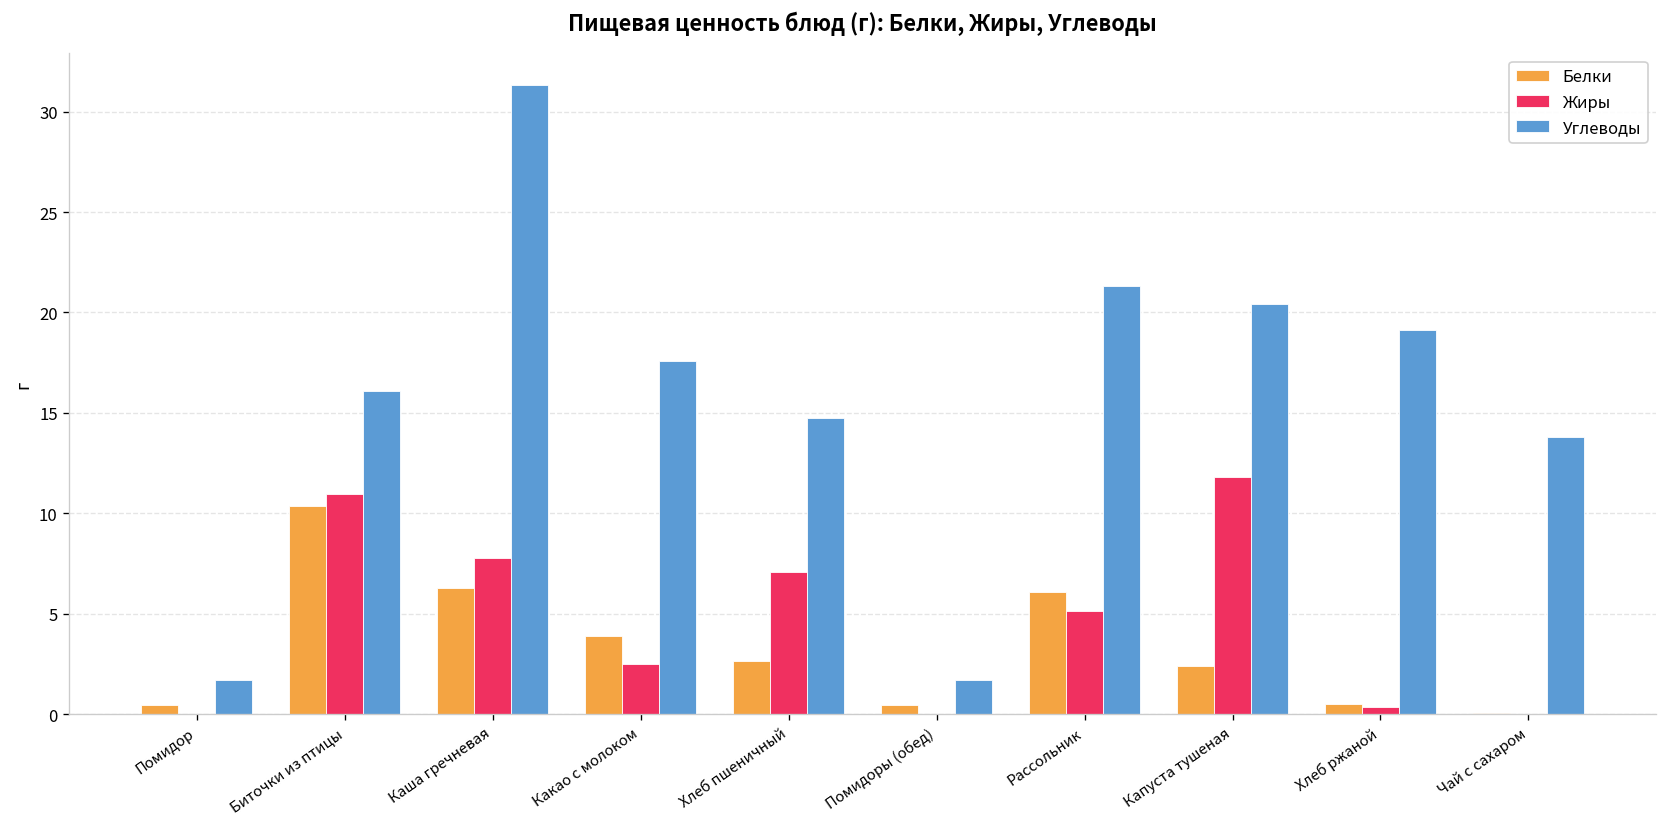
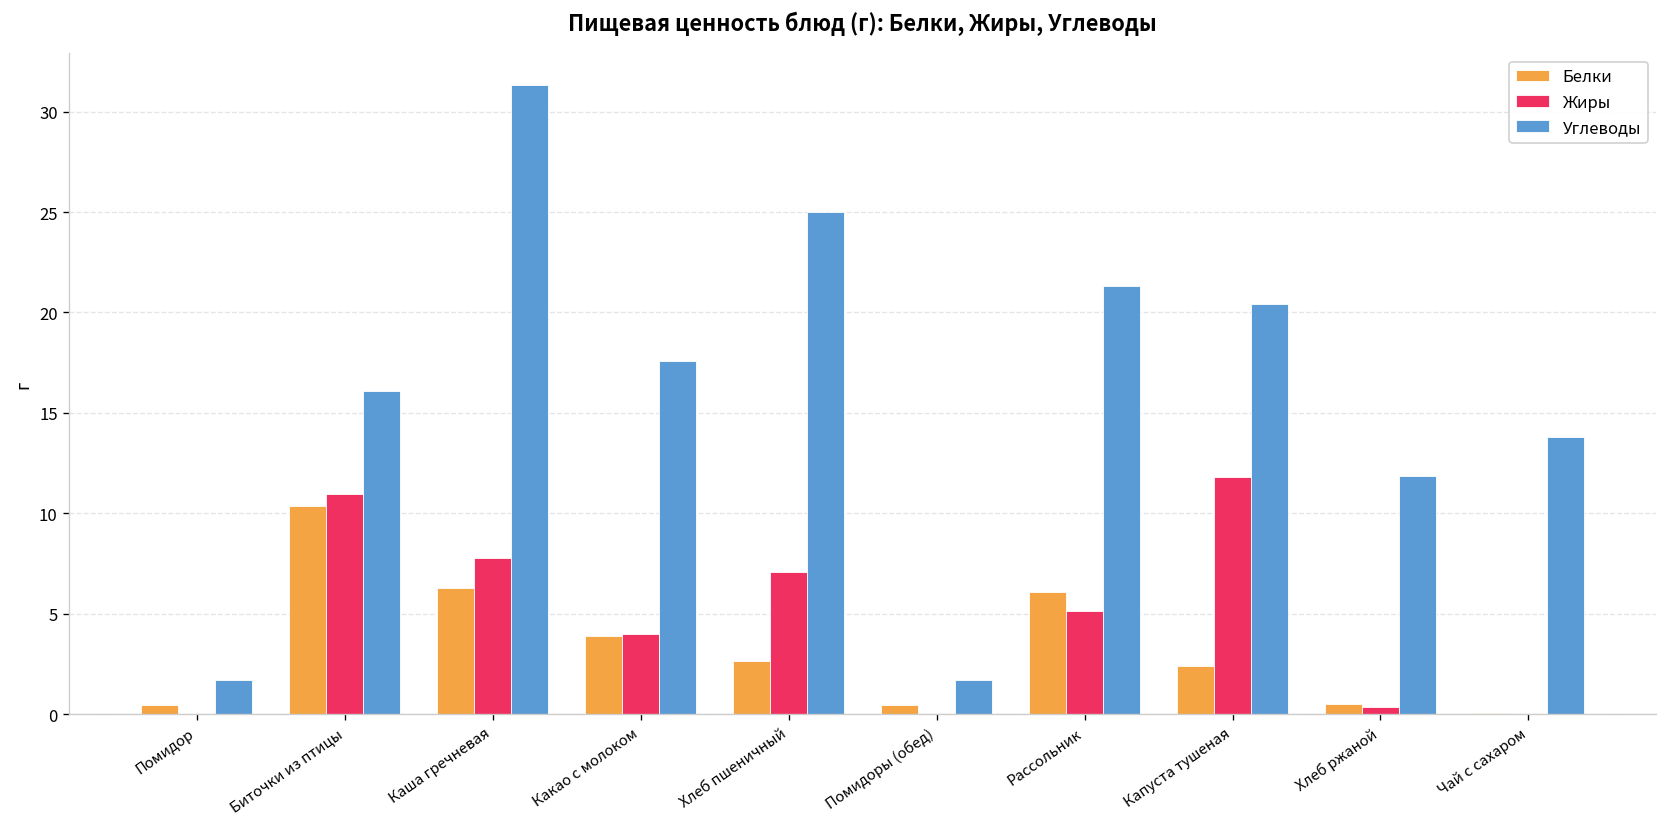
Жиры, Какао с молоком: 2.5 -> 4.0
Углеводы, Хлеб пшеничный: 14.8 -> 25.0
Углеводы, Хлеб ржаной: 19.1 -> 11.9
